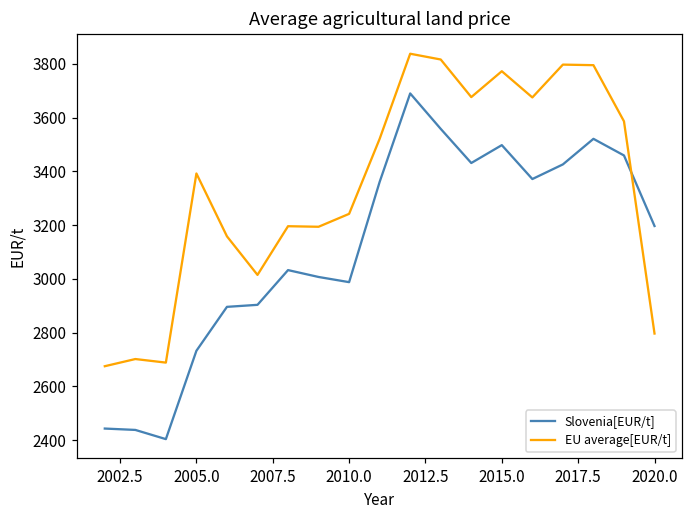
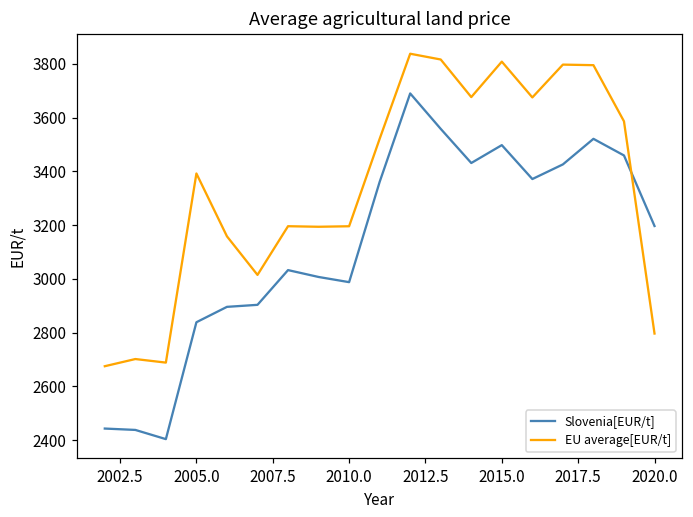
Slovenia[EUR/t], 2005.0: 2730 -> 2840
EU average[EUR/t], 2010.0: 3240 -> 3200
EU average[EUR/t], 2015.0: 3770 -> 3810
